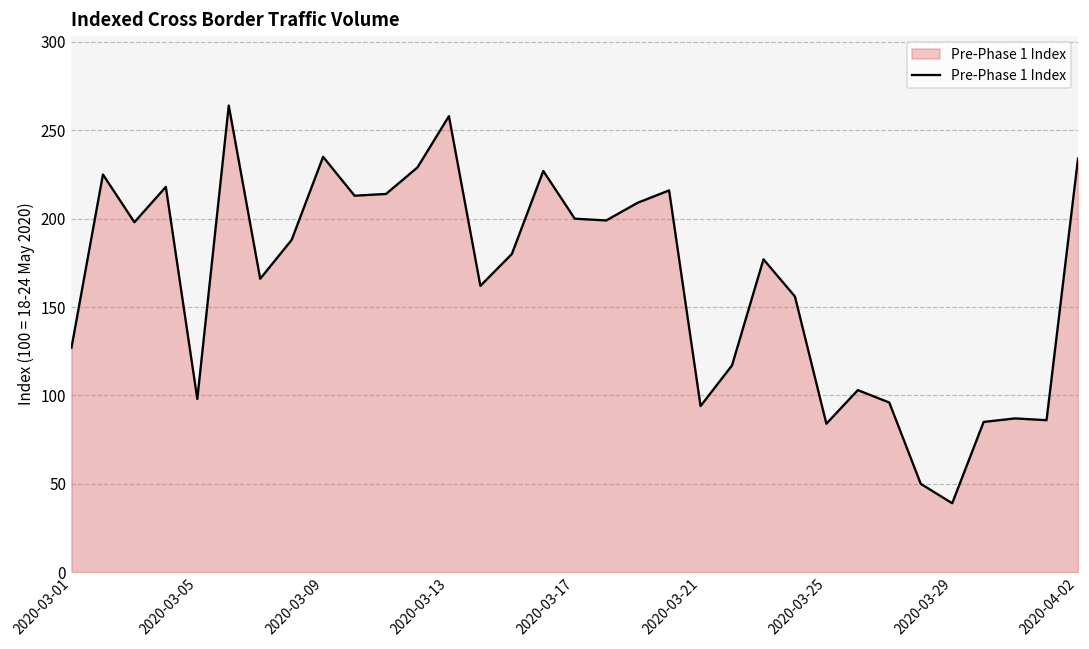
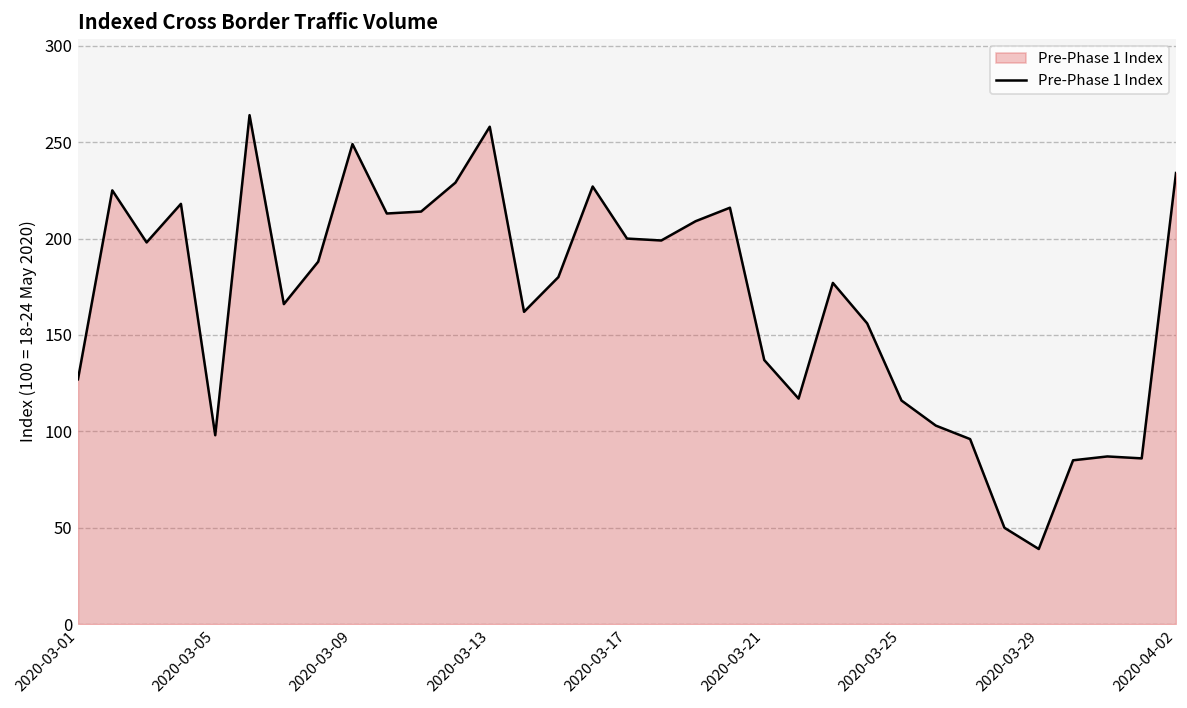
2020-03-09: 235 -> 249
2020-03-21: 94 -> 137
2020-03-25: 84 -> 116
